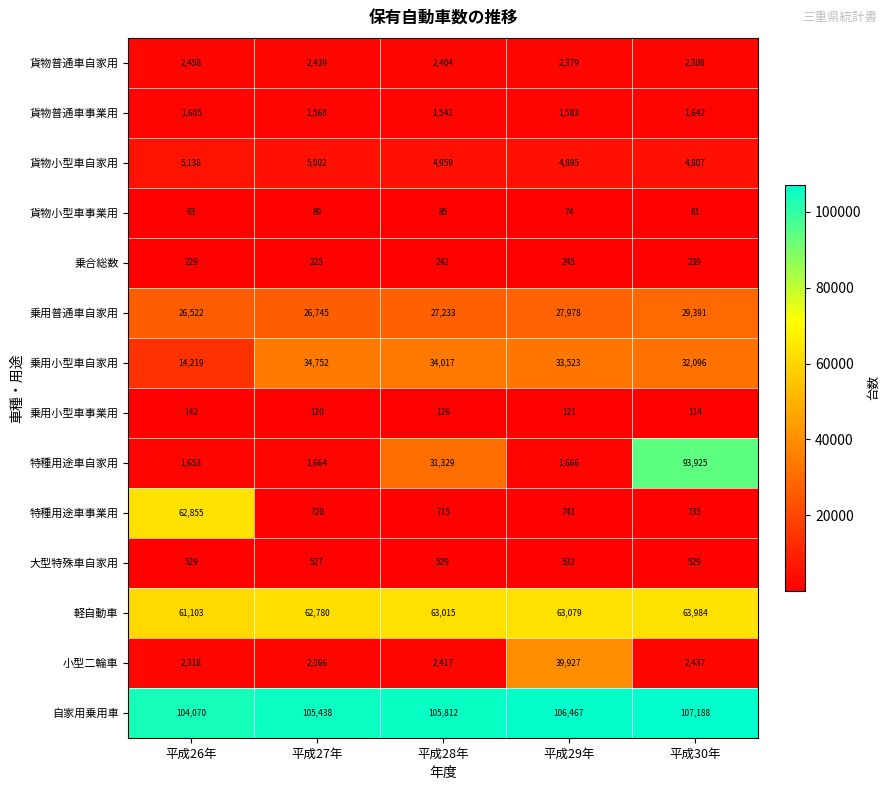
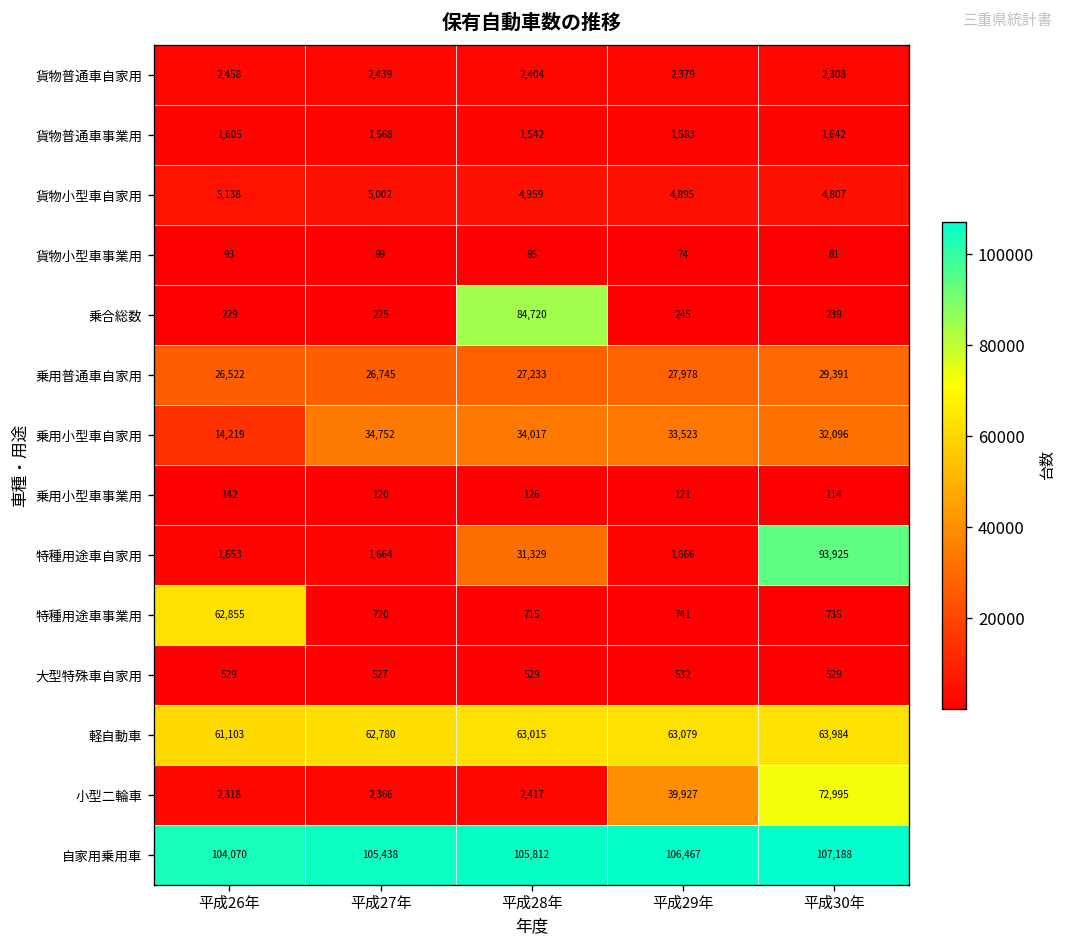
乗合総数, 平成28年: 242 -> 84,720
小型二輪車, 平成30年: 2,437 -> 72,995
